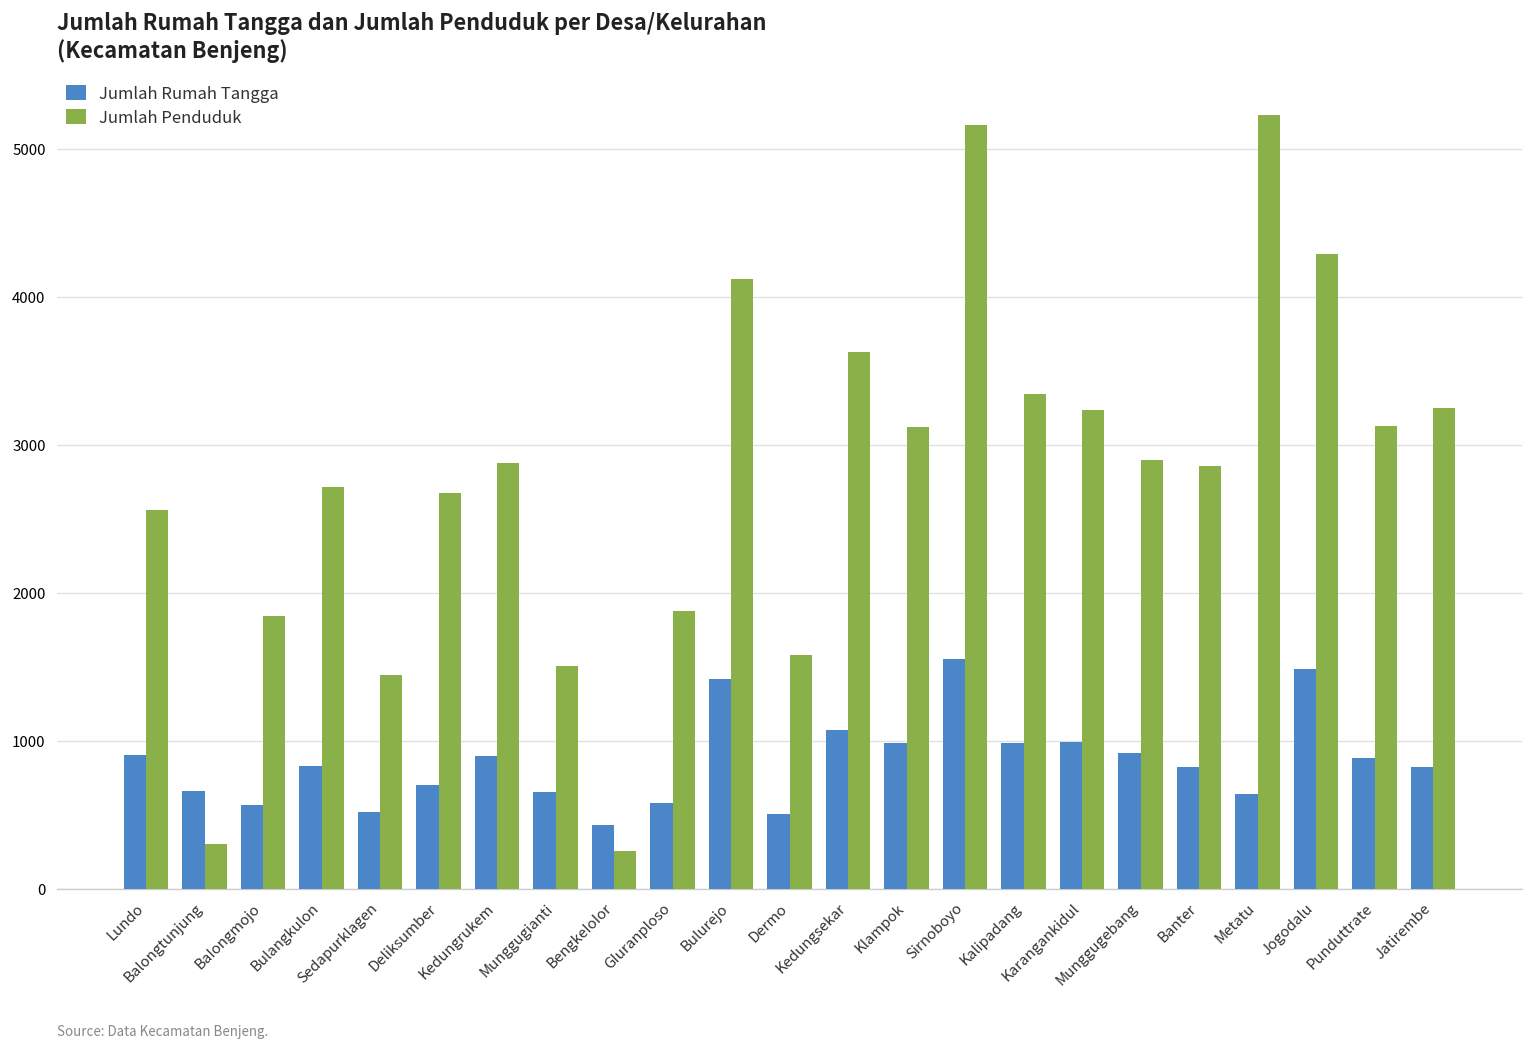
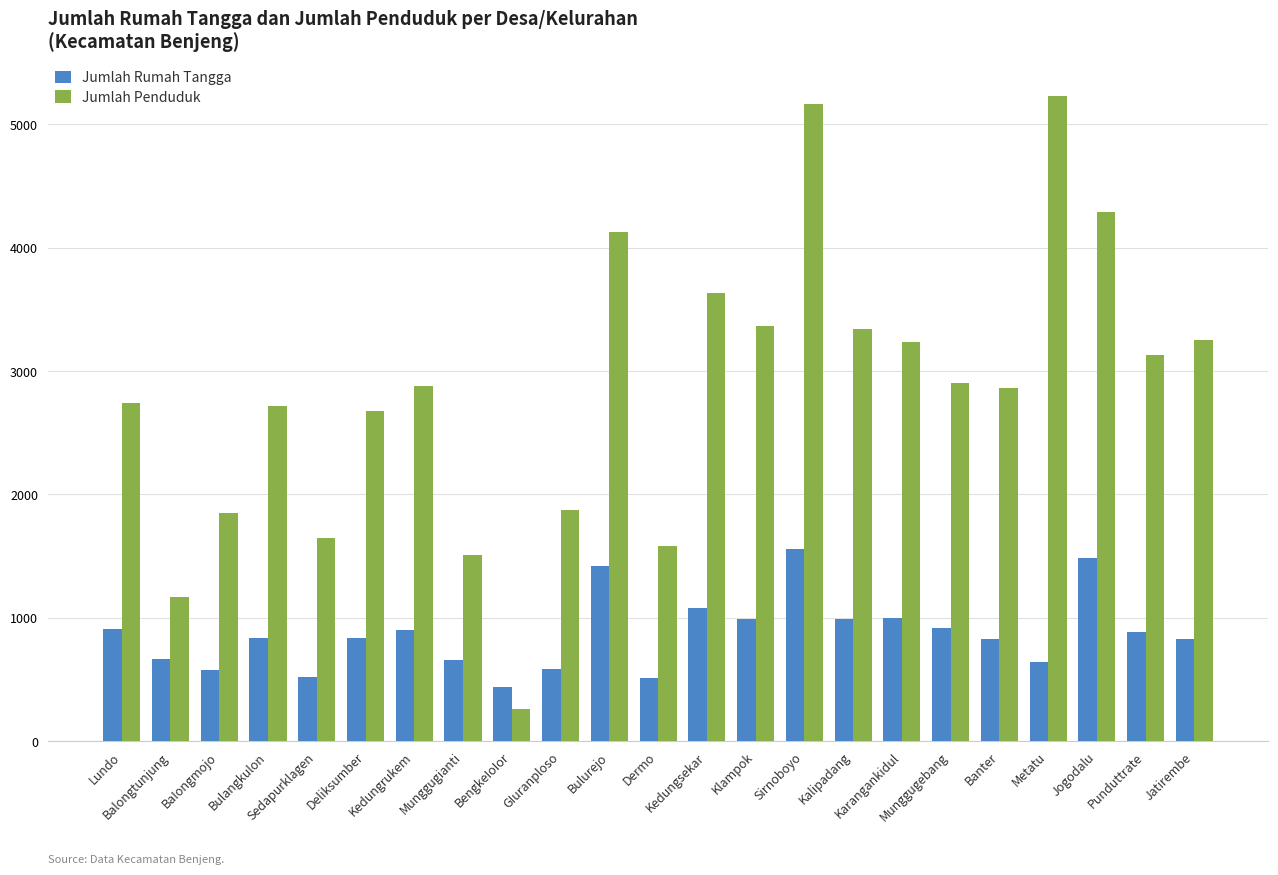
Jumlah Penduduk, Lundo: 2560 -> 2740
Jumlah Penduduk, Balongtunjung: 310 -> 1170
Jumlah Penduduk, Sedapurklagen: 1450 -> 1640
Jumlah Rumah Tangga, Deliksumber: 710 -> 830
Jumlah Penduduk, Klampok: 3120 -> 3370
